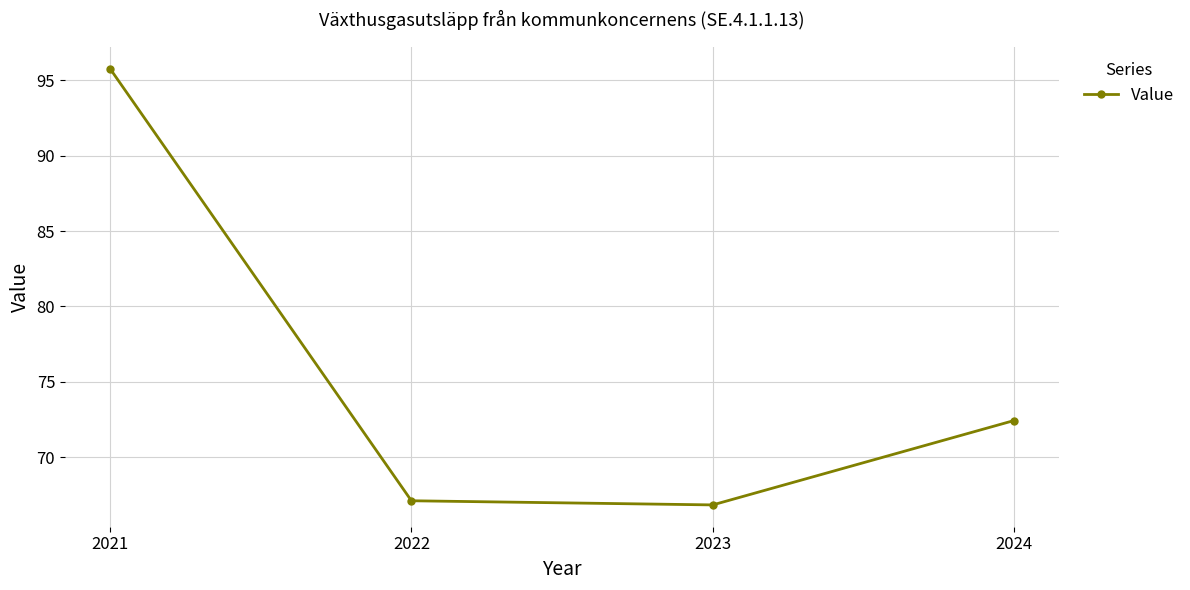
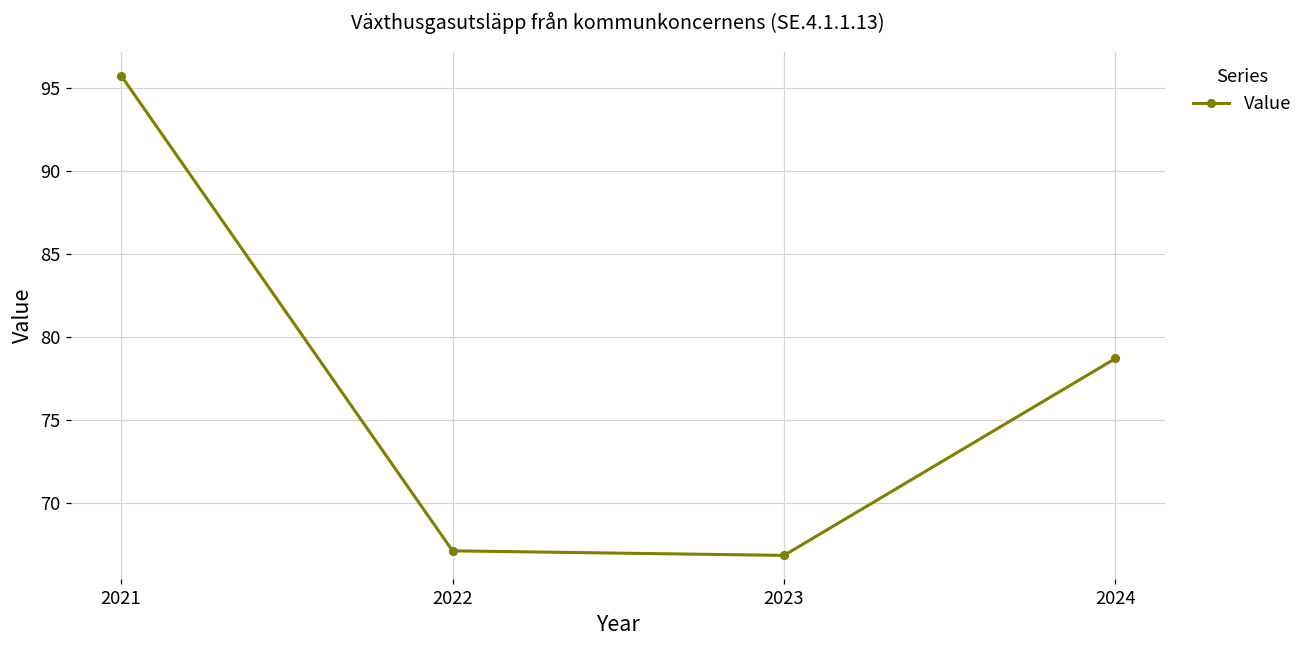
2024: 72.4 -> 78.7
